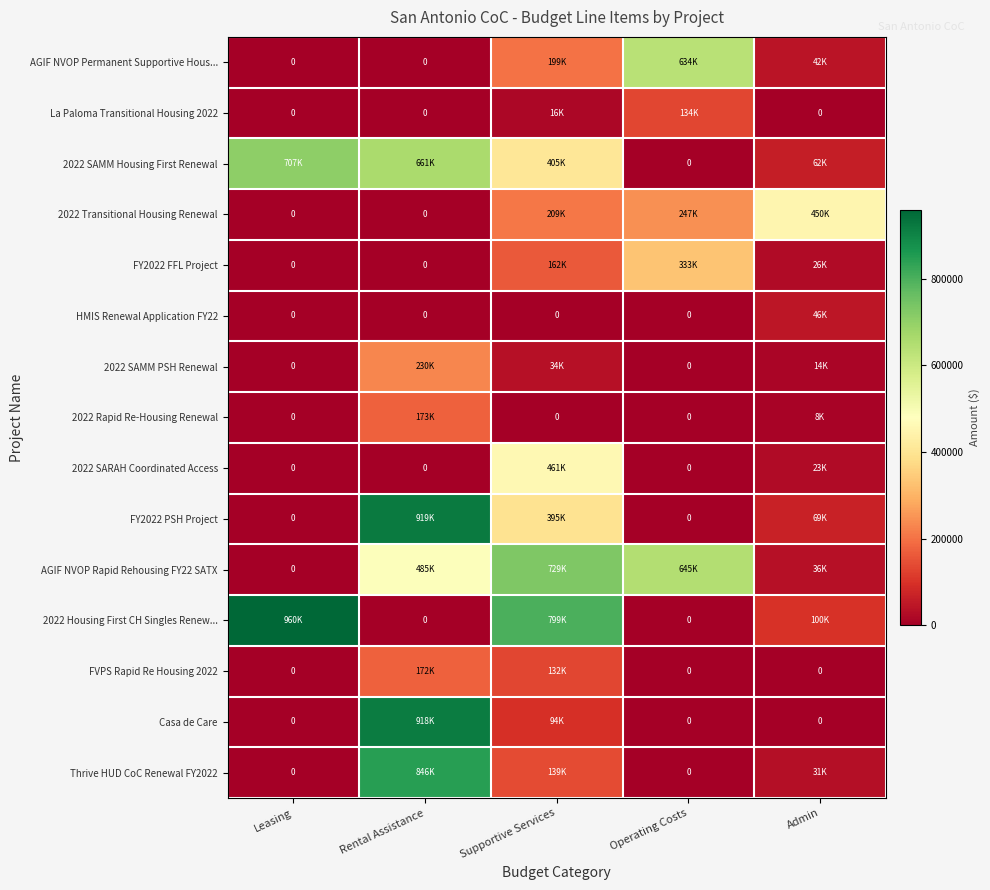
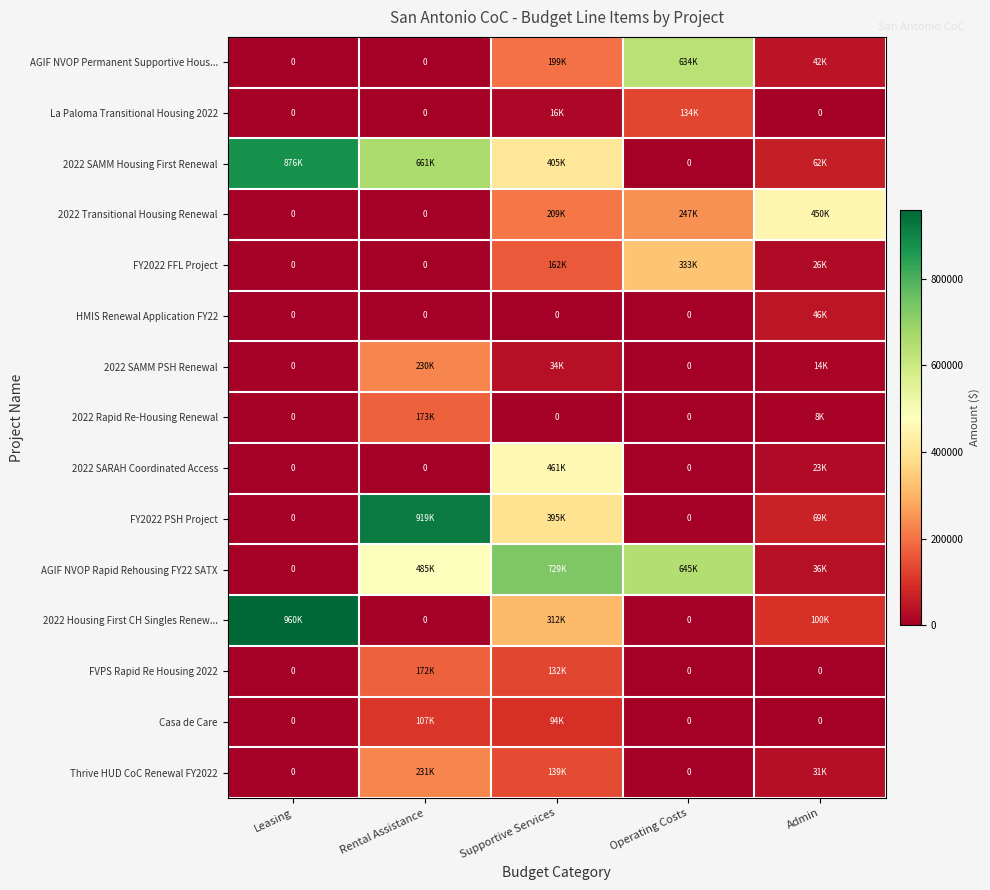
2022 SAMM Housing First Renewal, Leasing: 707K -> 876K
2022 Housing First CH Singles Renew..., Supportive Services: 799K -> 312K
Casa de Care, Rental Assistance: 918K -> 107K
Thrive HUD CoC Renewal FY2022, Rental Assistance: 846K -> 231K
